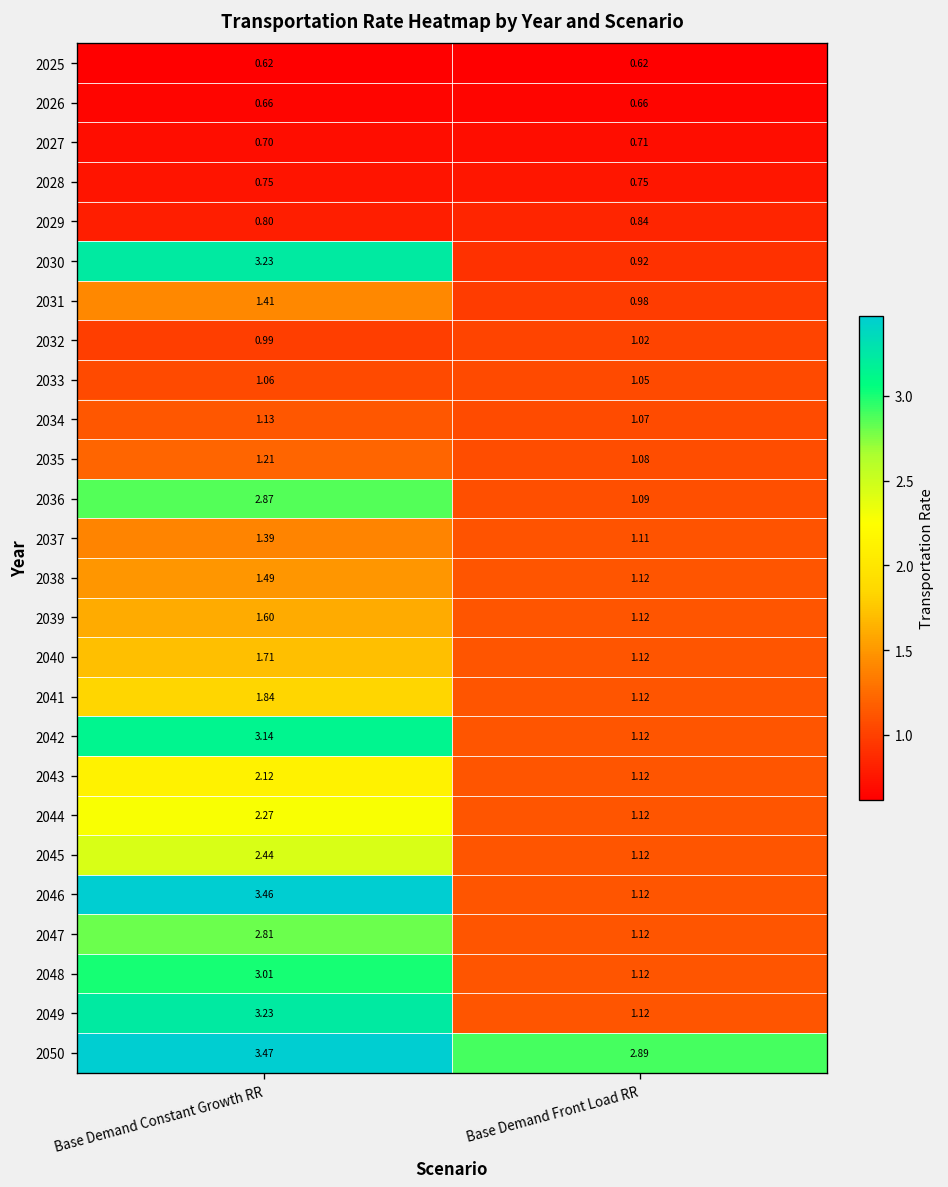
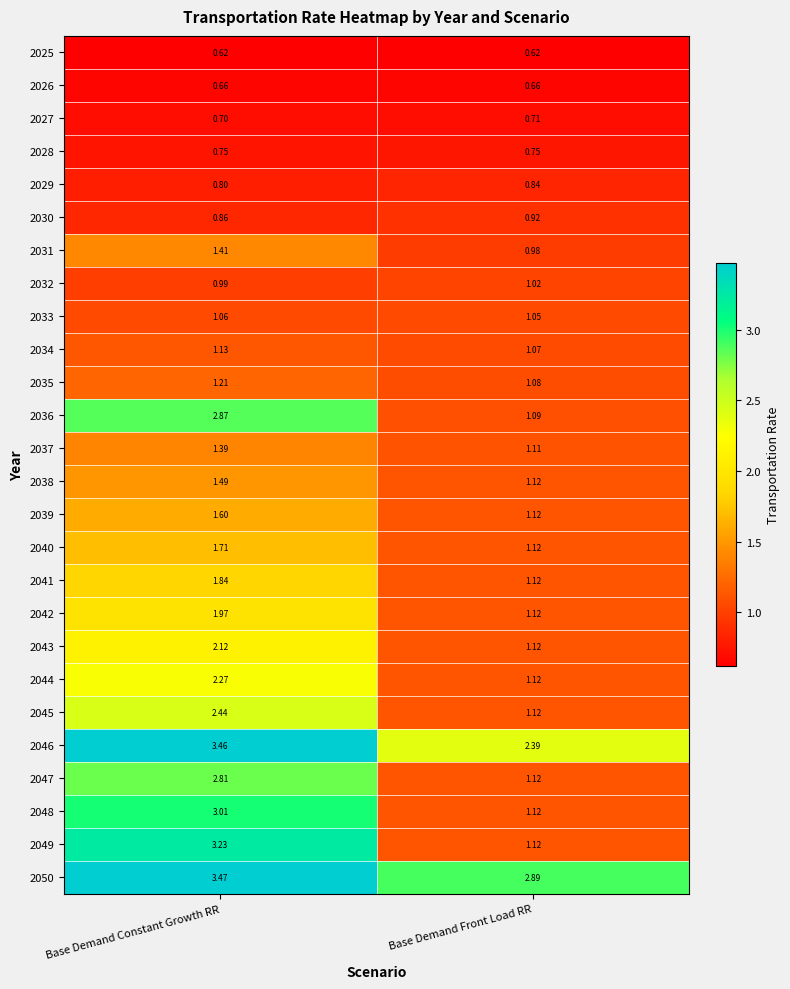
2030, Base Demand Constant Growth RR: 3.23 -> 0.86
2042, Base Demand Constant Growth RR: 3.14 -> 1.97
2046, Base Demand Front Load RR: 1.12 -> 2.39
